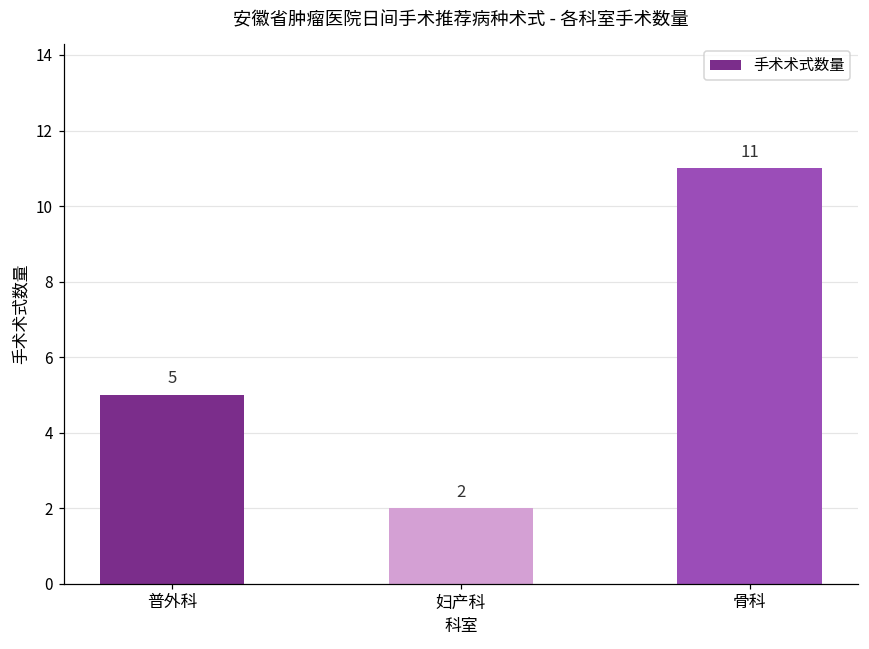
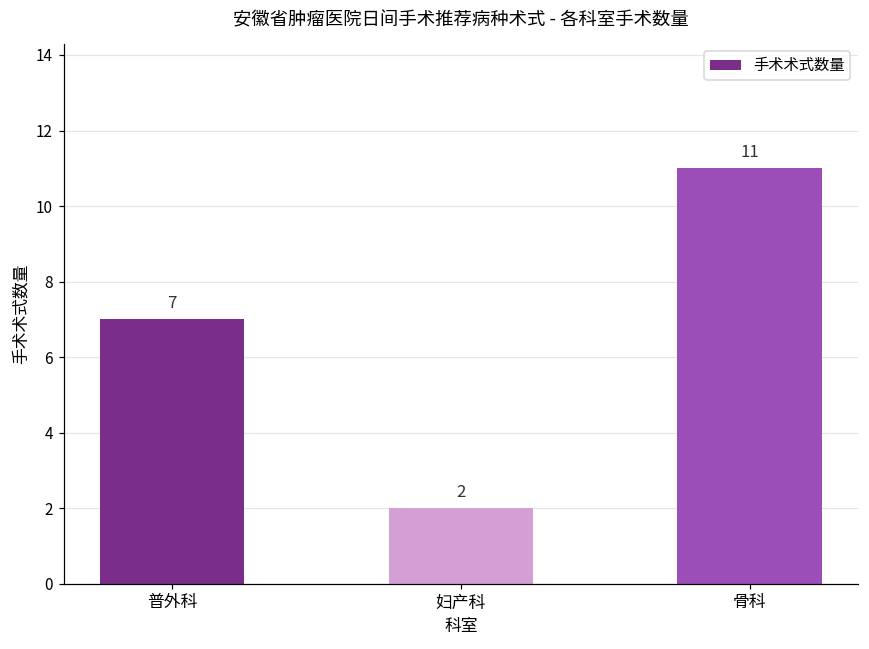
普外科: 5 -> 7
